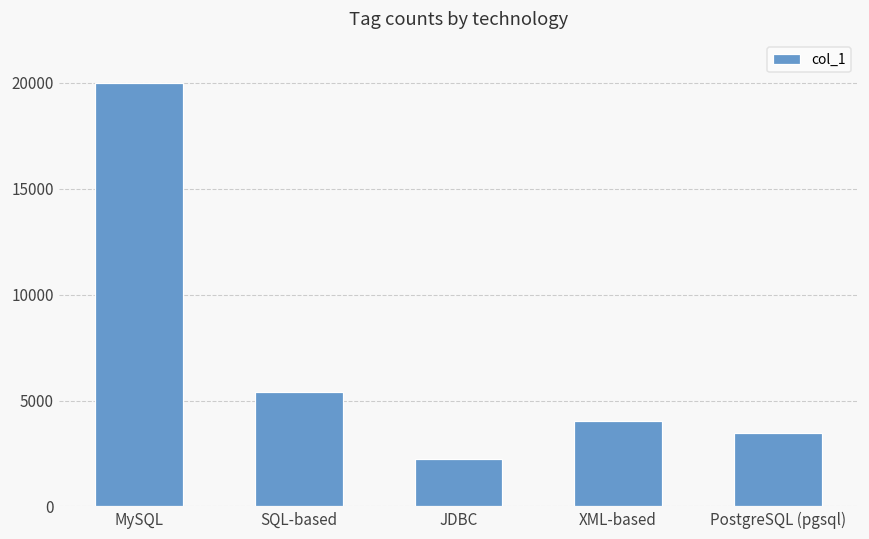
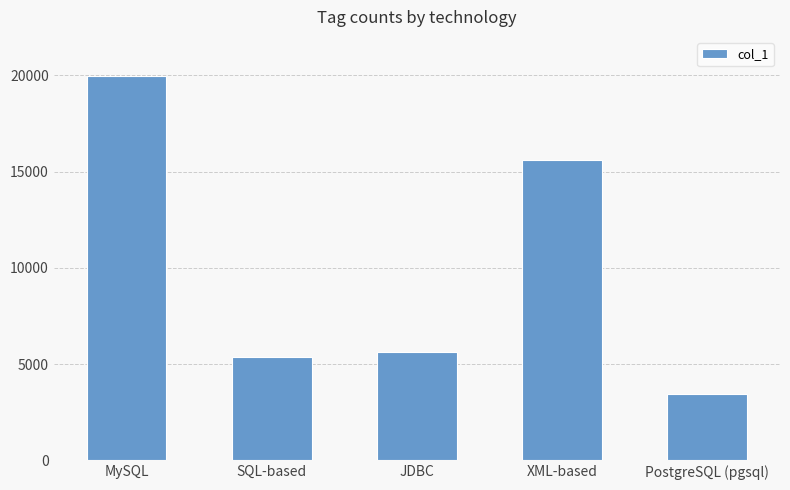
JDBC: 2200 -> 5600
XML-based: 4000 -> 15600
